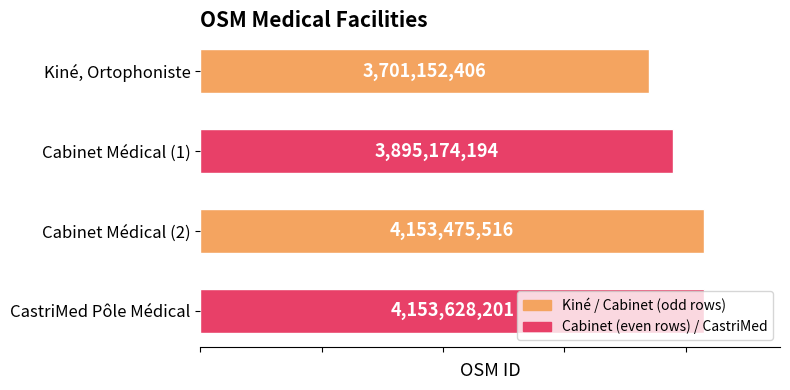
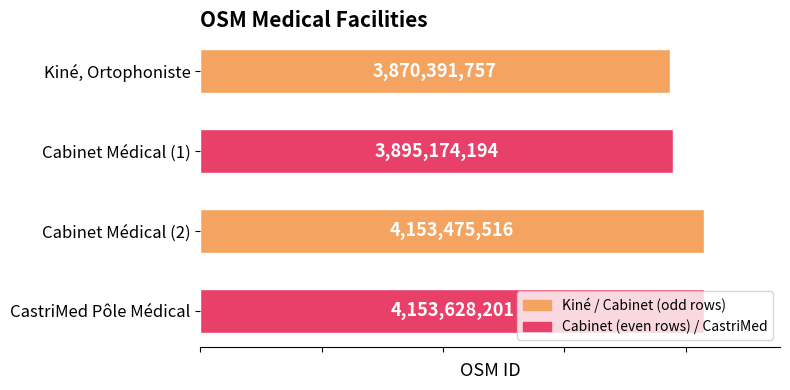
Kiné, Ortophoniste: 3,701,152,406 -> 3,870,391,757
